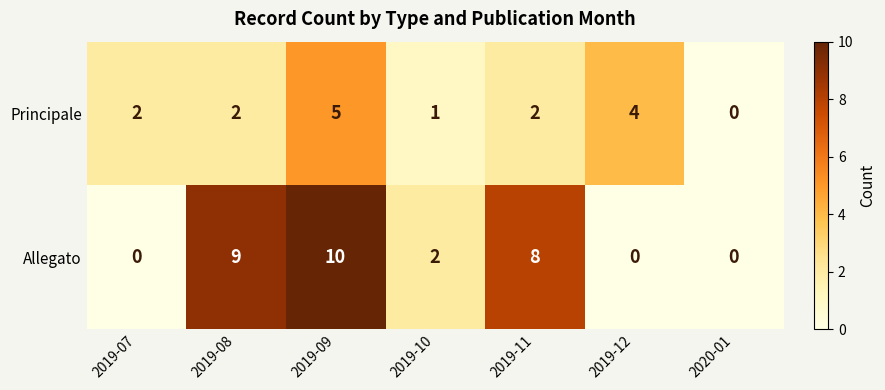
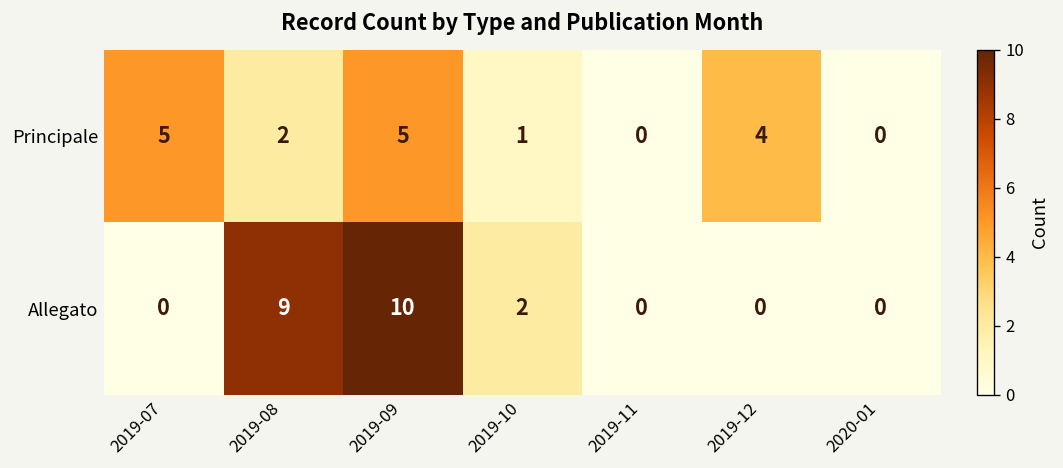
Principale, 2019-07: 2 -> 5
Principale, 2019-11: 2 -> 0
Allegato, 2019-11: 8 -> 0
